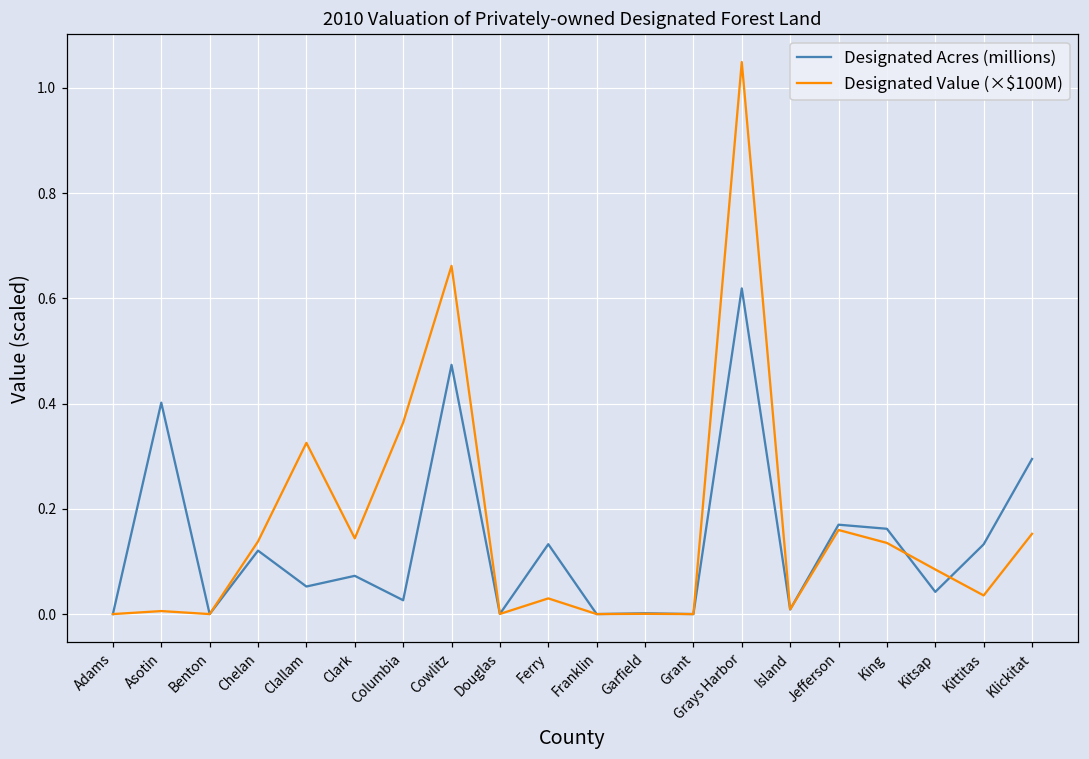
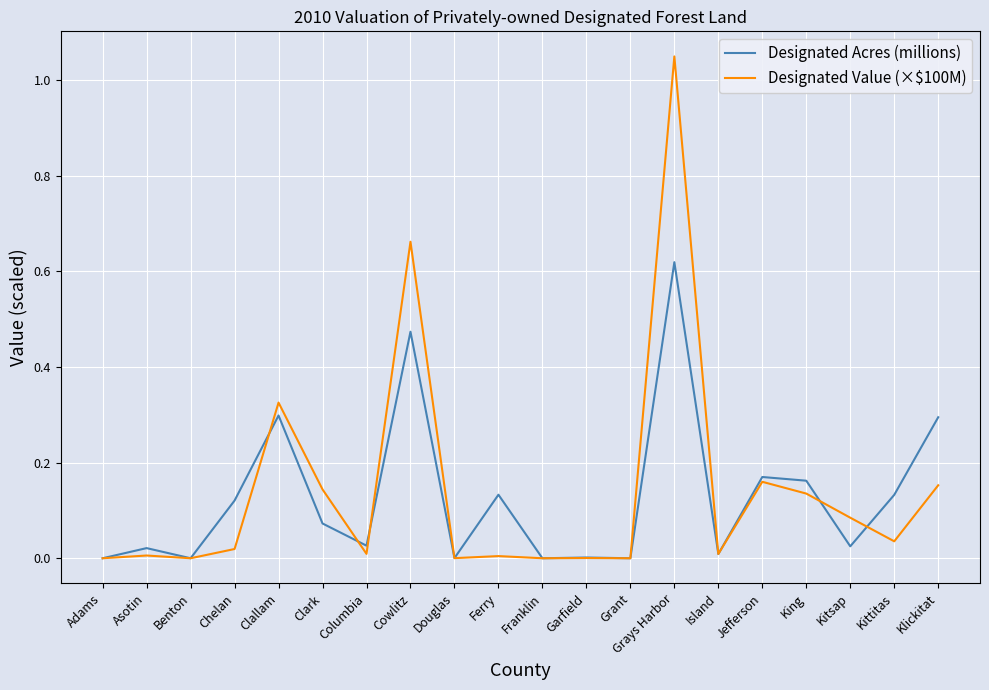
Designated Acres (millions), Asotin: 0.40 -> 0.02
Designated Value (×$100M), Chelan: 0.14 -> 0.02
Designated Acres (millions), Clallam: 0.05 -> 0.30
Designated Value (×$100M), Columbia: 0.36 -> 0.01
Designated Value (×$100M), Ferry: 0.03 -> 0.00
Designated Acres (millions), Kitsap: 0.04 -> 0.02
